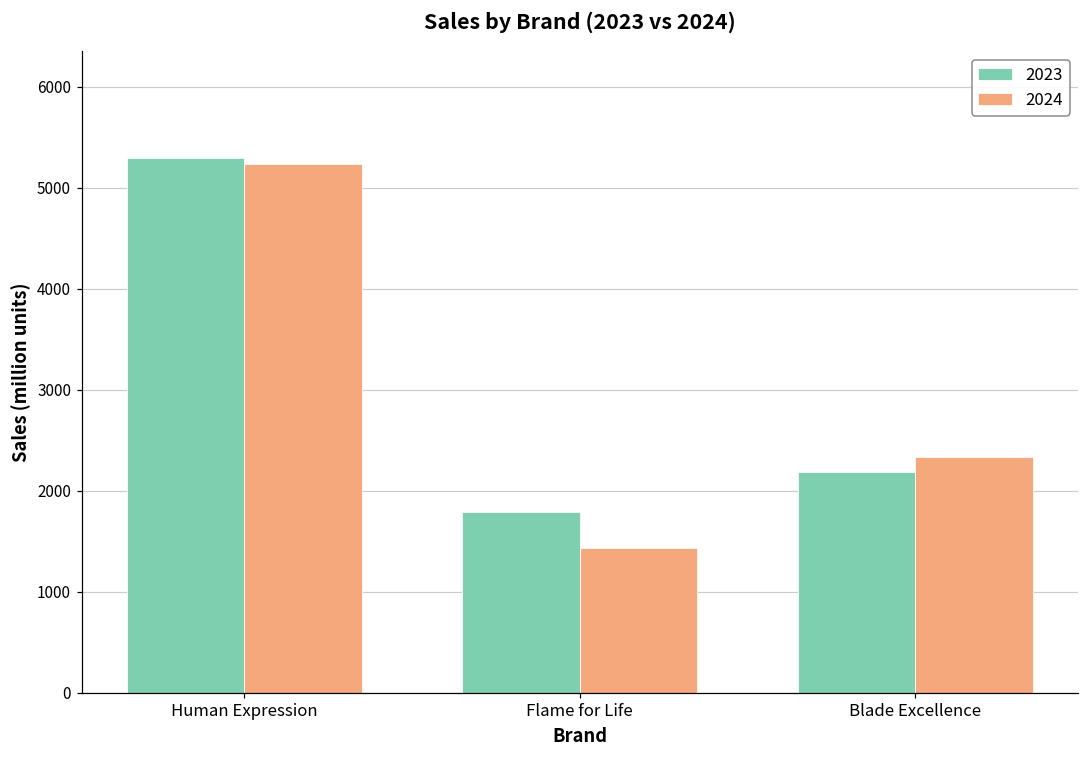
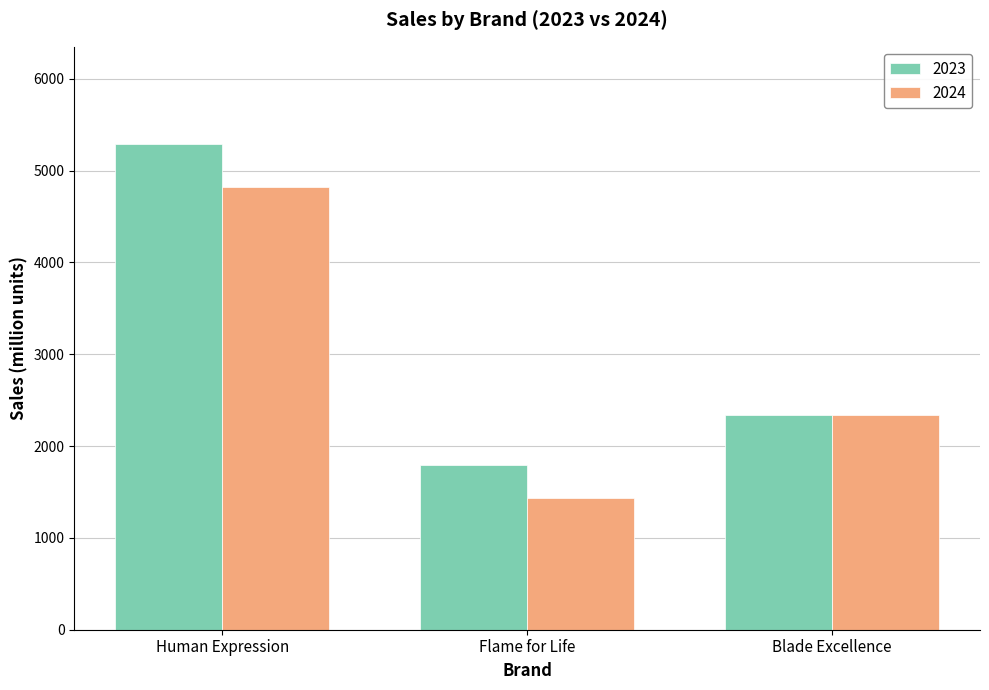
2024, Human Expression: 5200 -> 4800
2023, Blade Excellence: 2200 -> 2300
